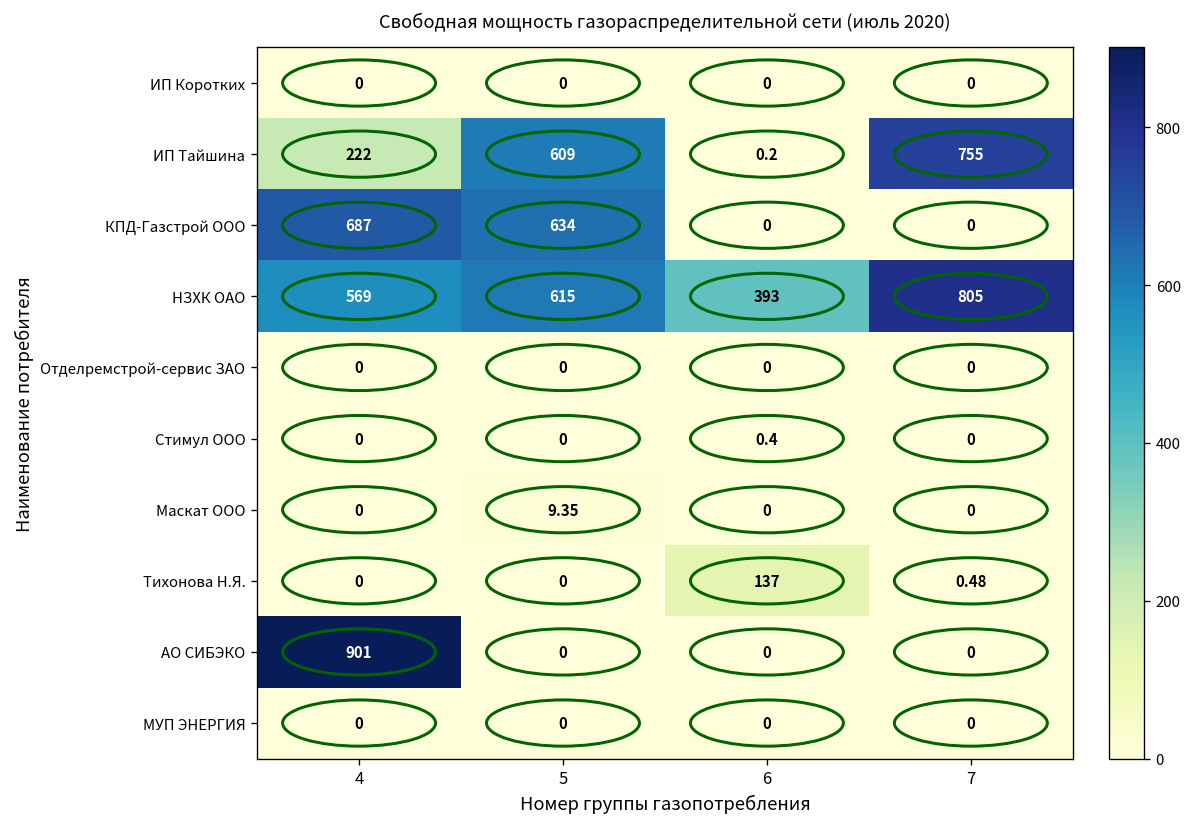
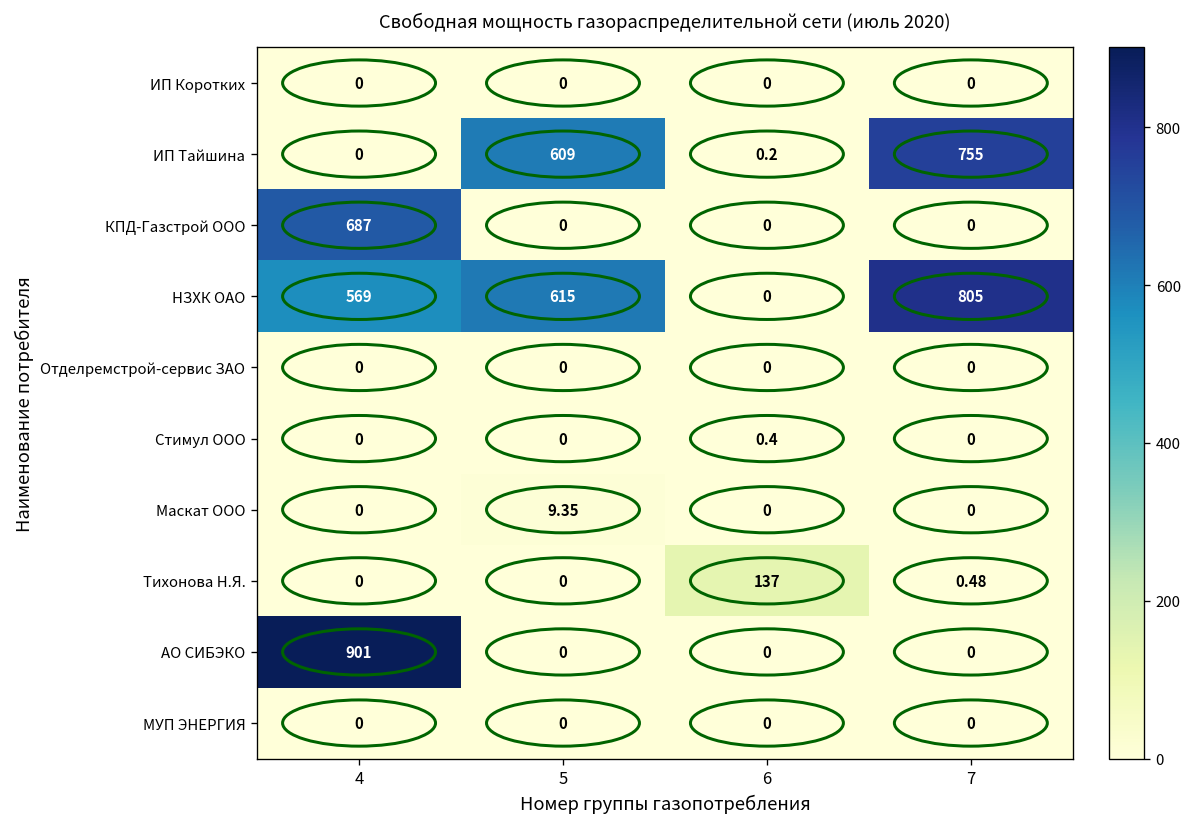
ИП Тайшина, 4: 222 -> 0
КПД-Газстрой ООО, 5: 634 -> 0
НЗХК ОАО, 6: 393 -> 0
